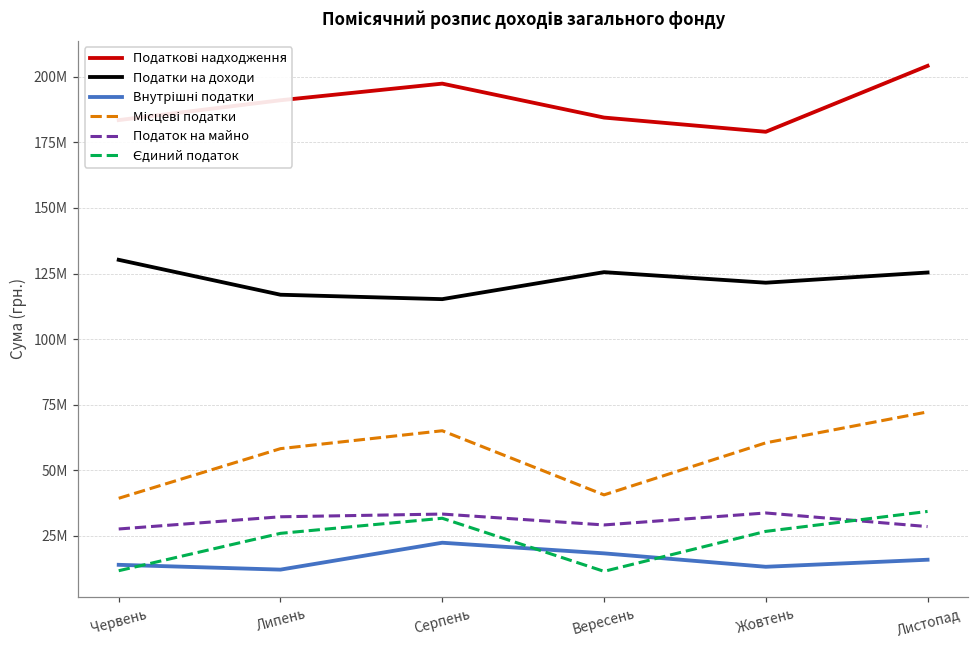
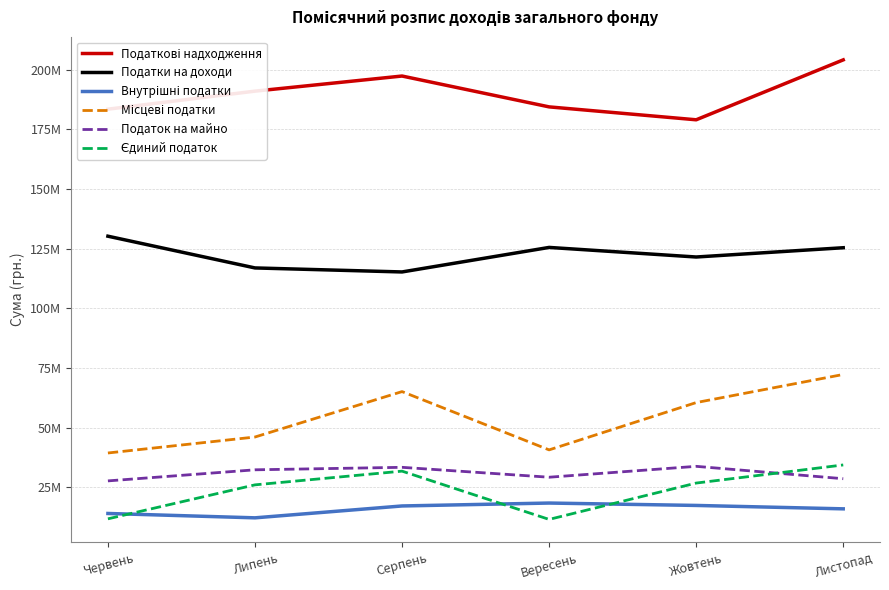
Місцеві податки, Липень: 58000000 -> 46000000
Внутрішні податки, Серпень: 22000000 -> 17000000
Внутрішні податки, Жовтень: 13000000 -> 17000000
